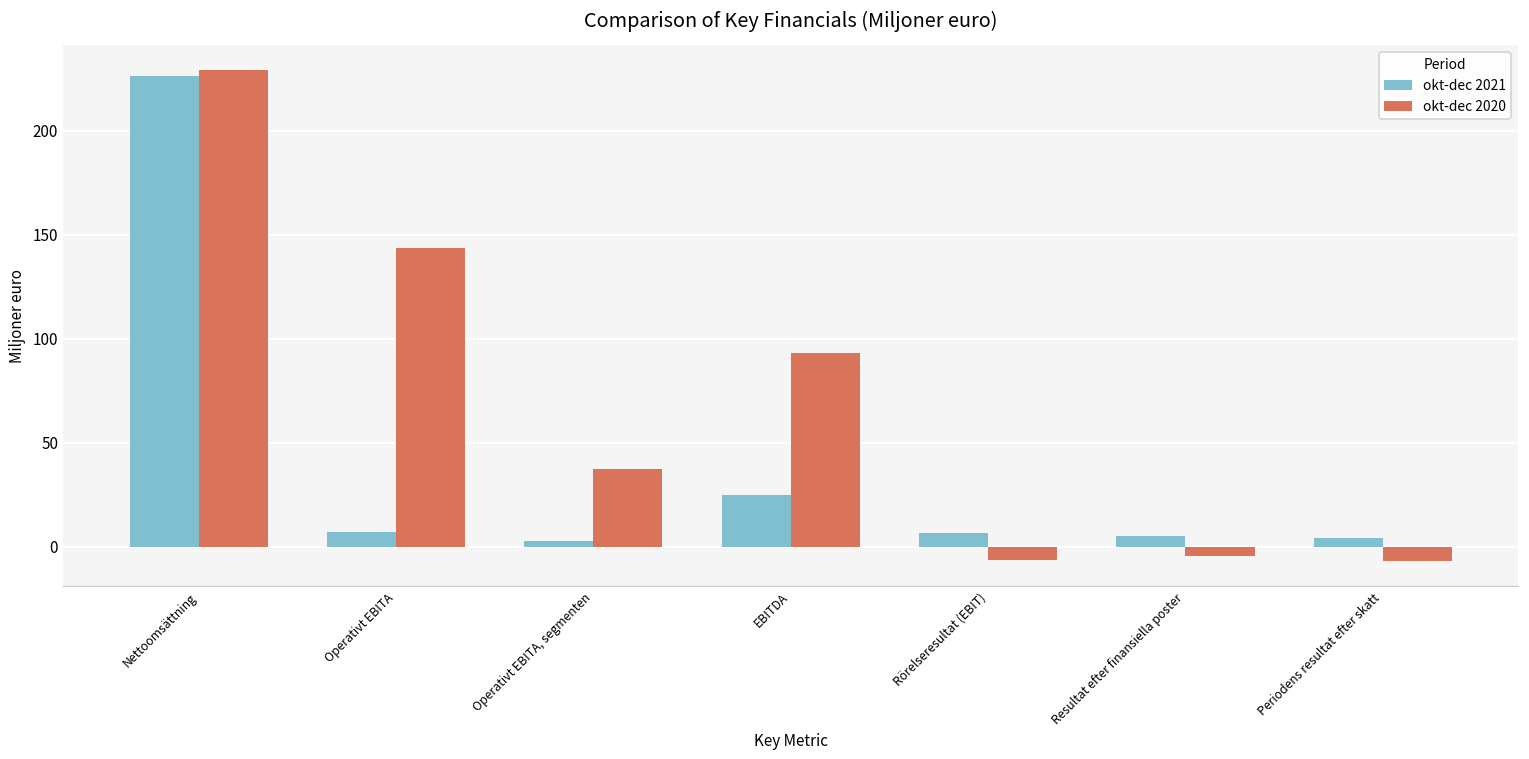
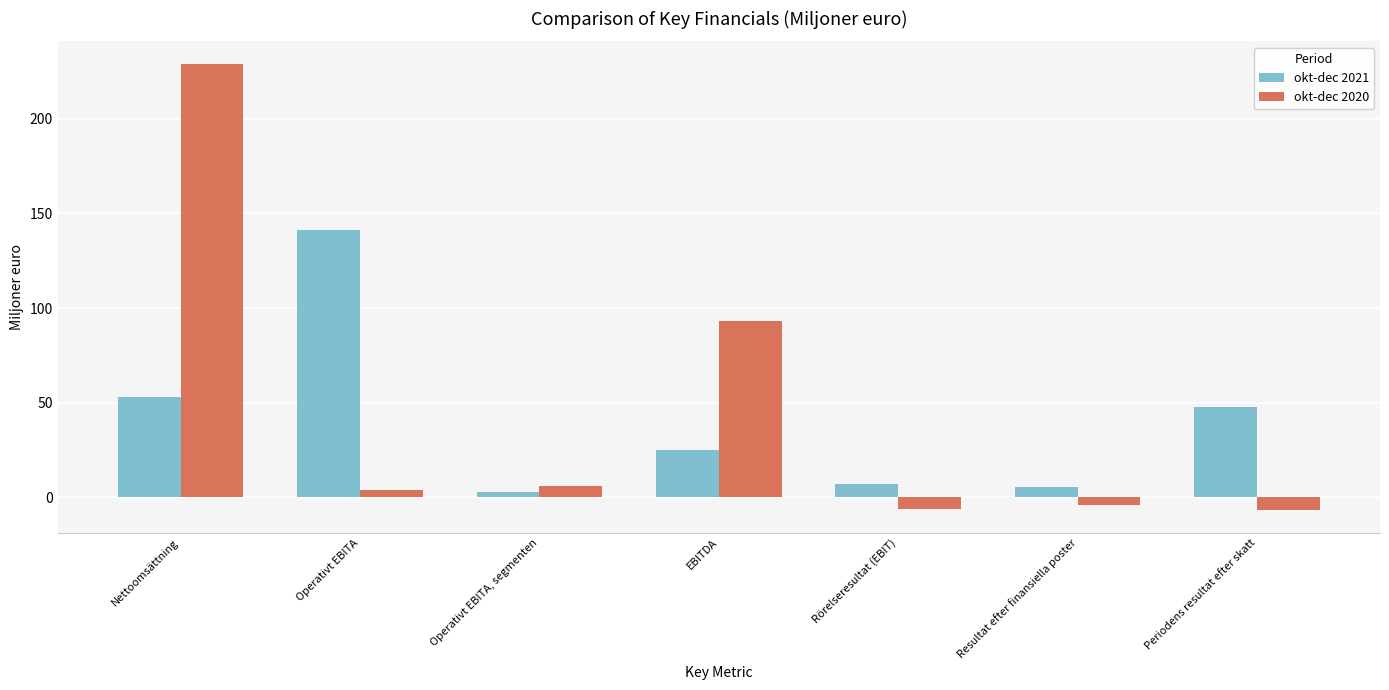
okt-dec 2021, Nettoomsättning: 226 -> 53
okt-dec 2021, Operativt EBITA: 7 -> 141
okt-dec 2020, Operativt EBITA: 144 -> 4
okt-dec 2020, Operativt EBITA, segmenten: 38 -> 6
okt-dec 2021, Periodens resultat efter skatt: 4 -> 48
